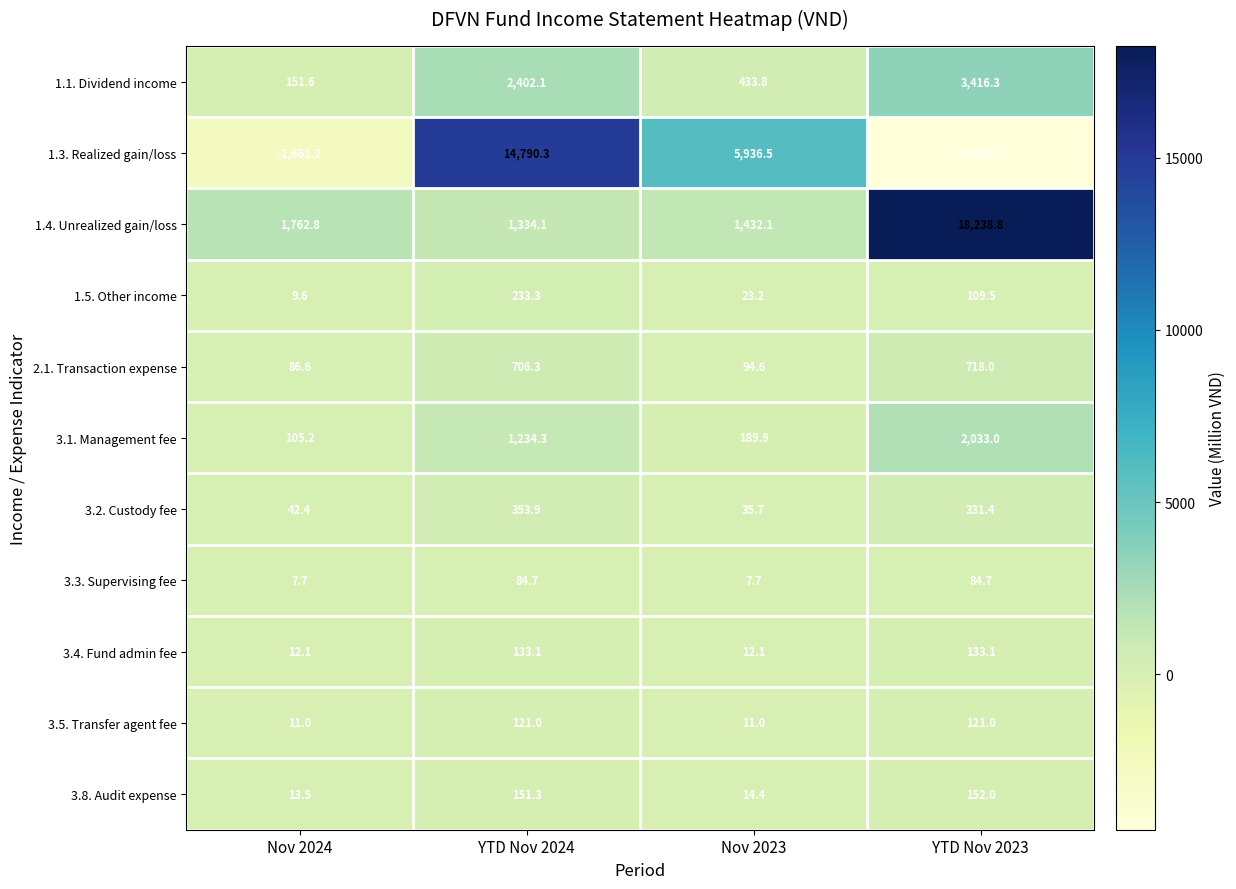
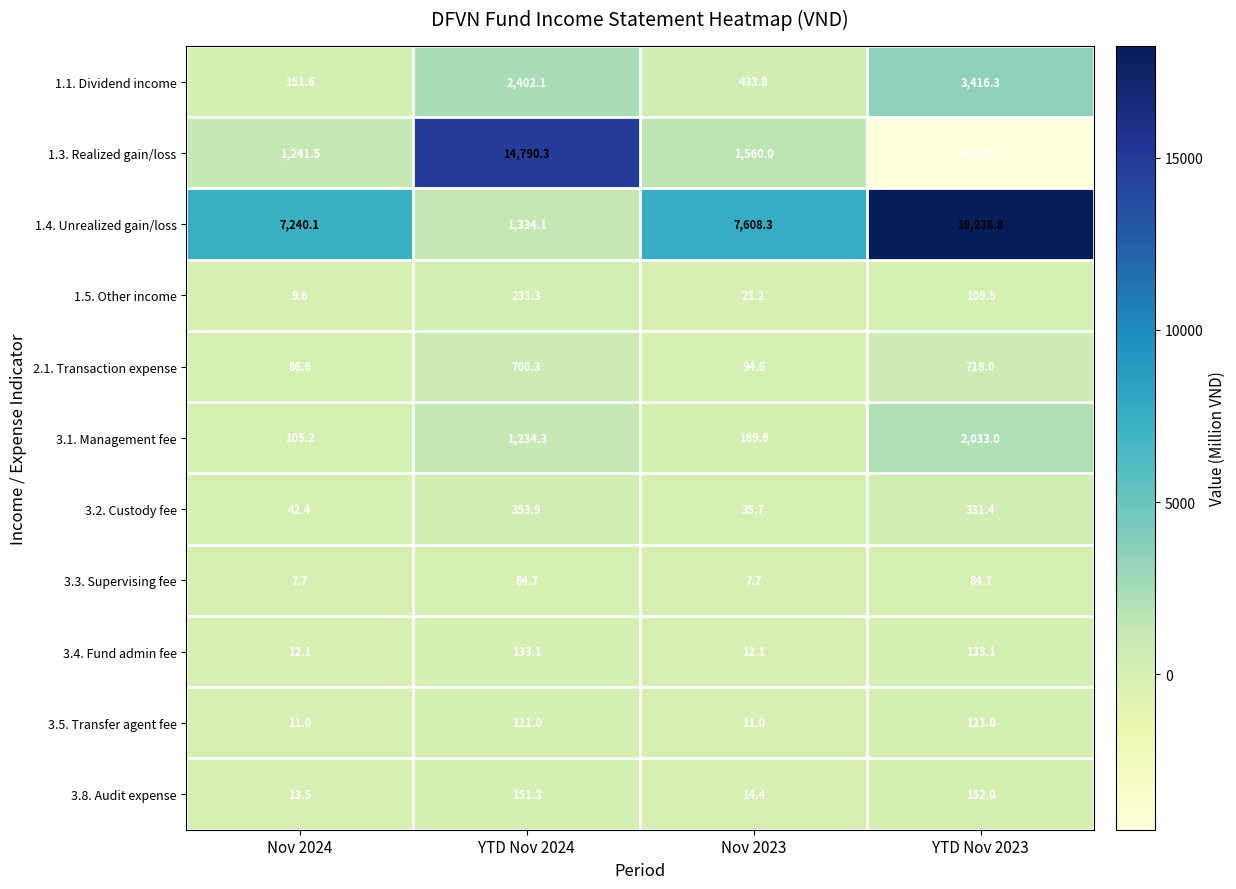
1.3. Realized gain/loss, Nov 2024: -2,661.2 -> 1,241.5
1.3. Realized gain/loss, Nov 2023: 5,936.5 -> 1,560.0
1.4. Unrealized gain/loss, Nov 2024: 1,762.8 -> 7,240.1
1.4. Unrealized gain/loss, Nov 2023: 1,432.1 -> 7,608.3
